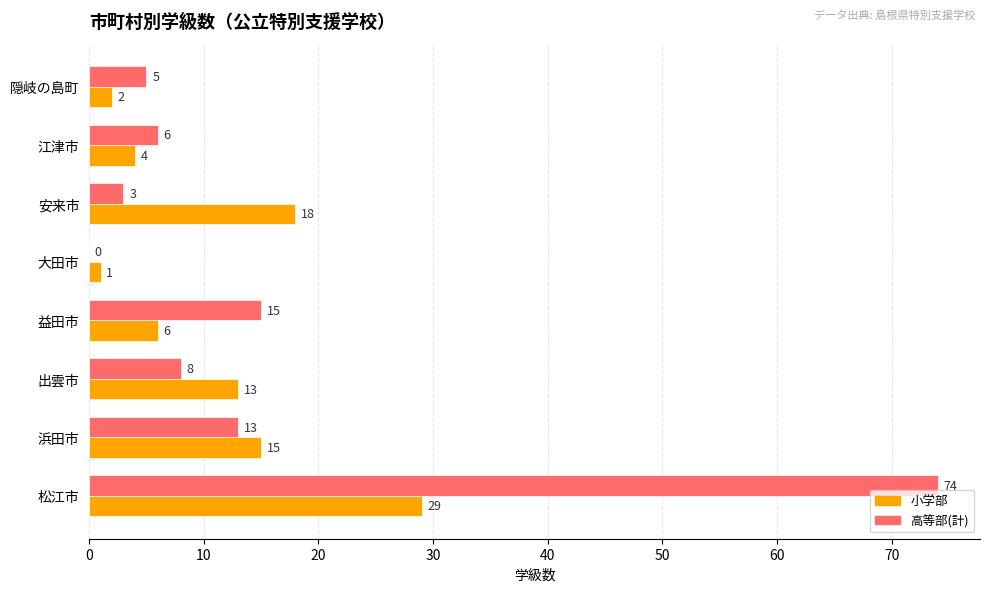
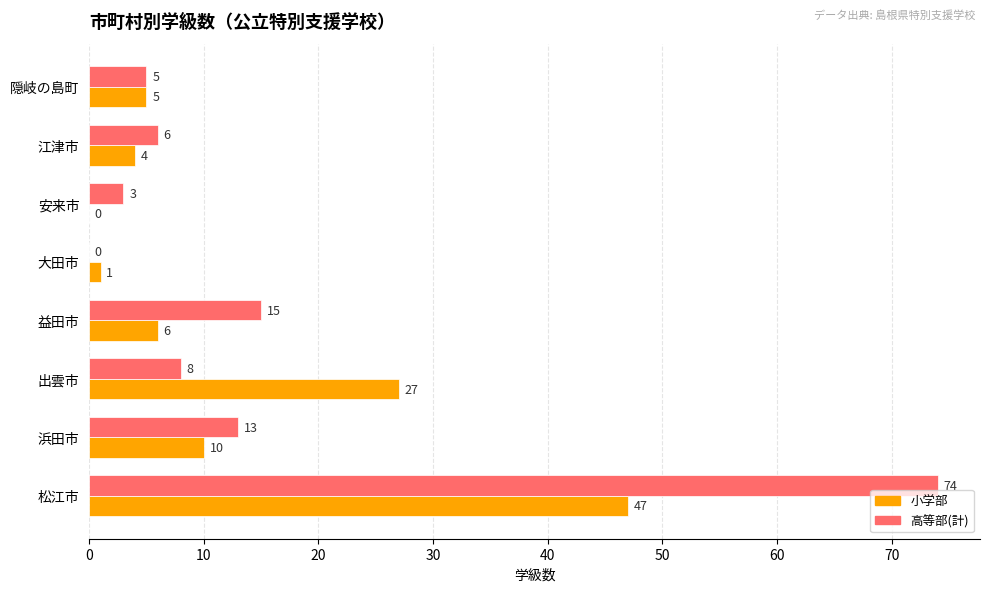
小学部, 隠岐の島町: 2 -> 5
小学部, 安来市: 18 -> 0
小学部, 出雲市: 13 -> 27
小学部, 浜田市: 15 -> 10
小学部, 松江市: 29 -> 47
